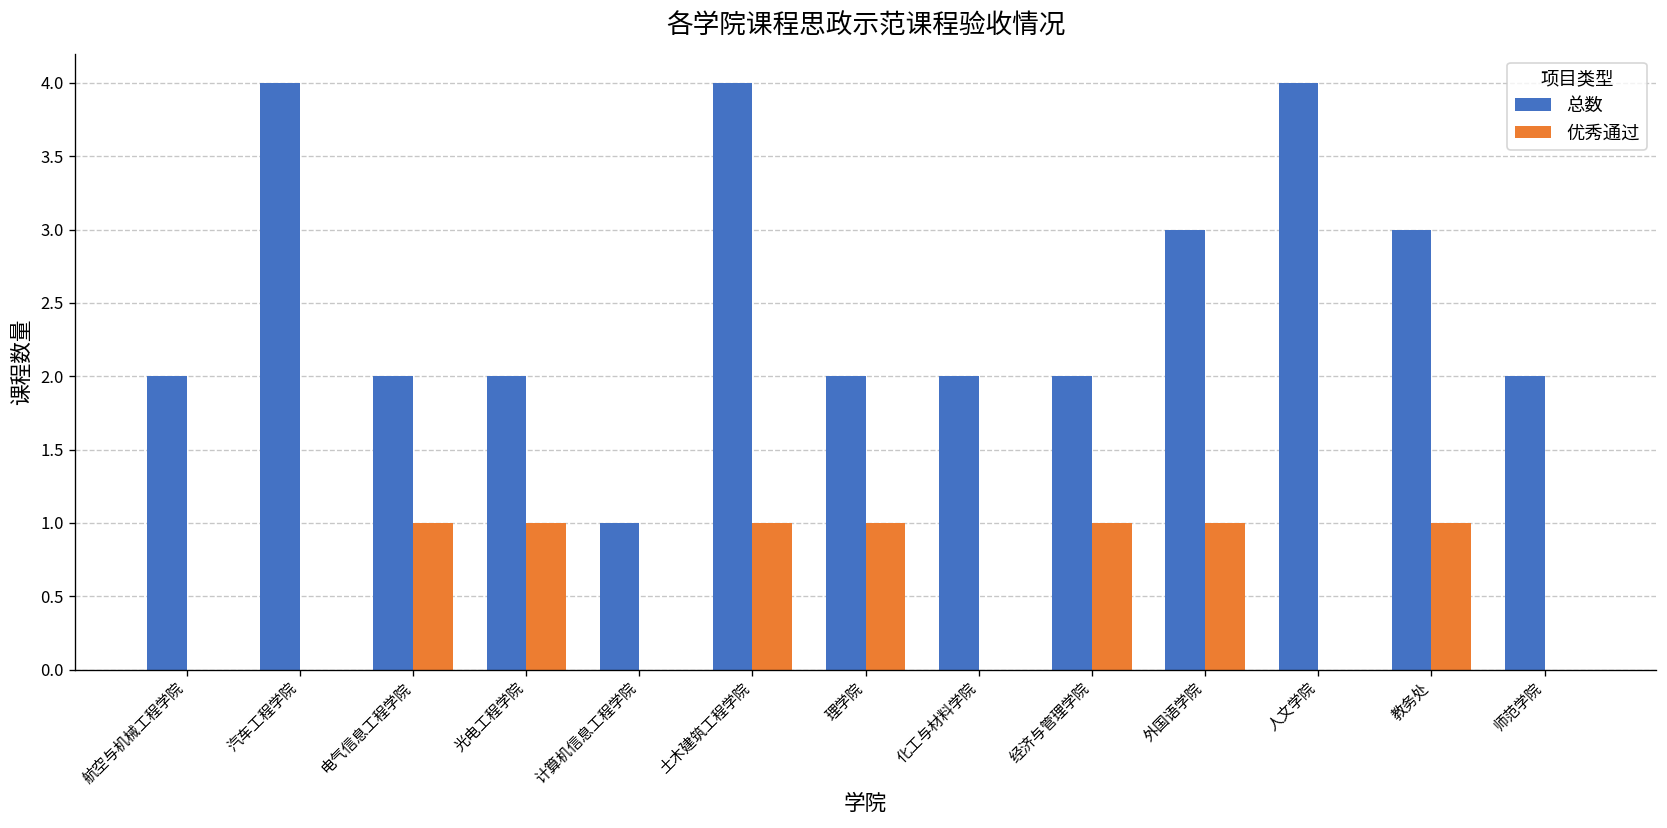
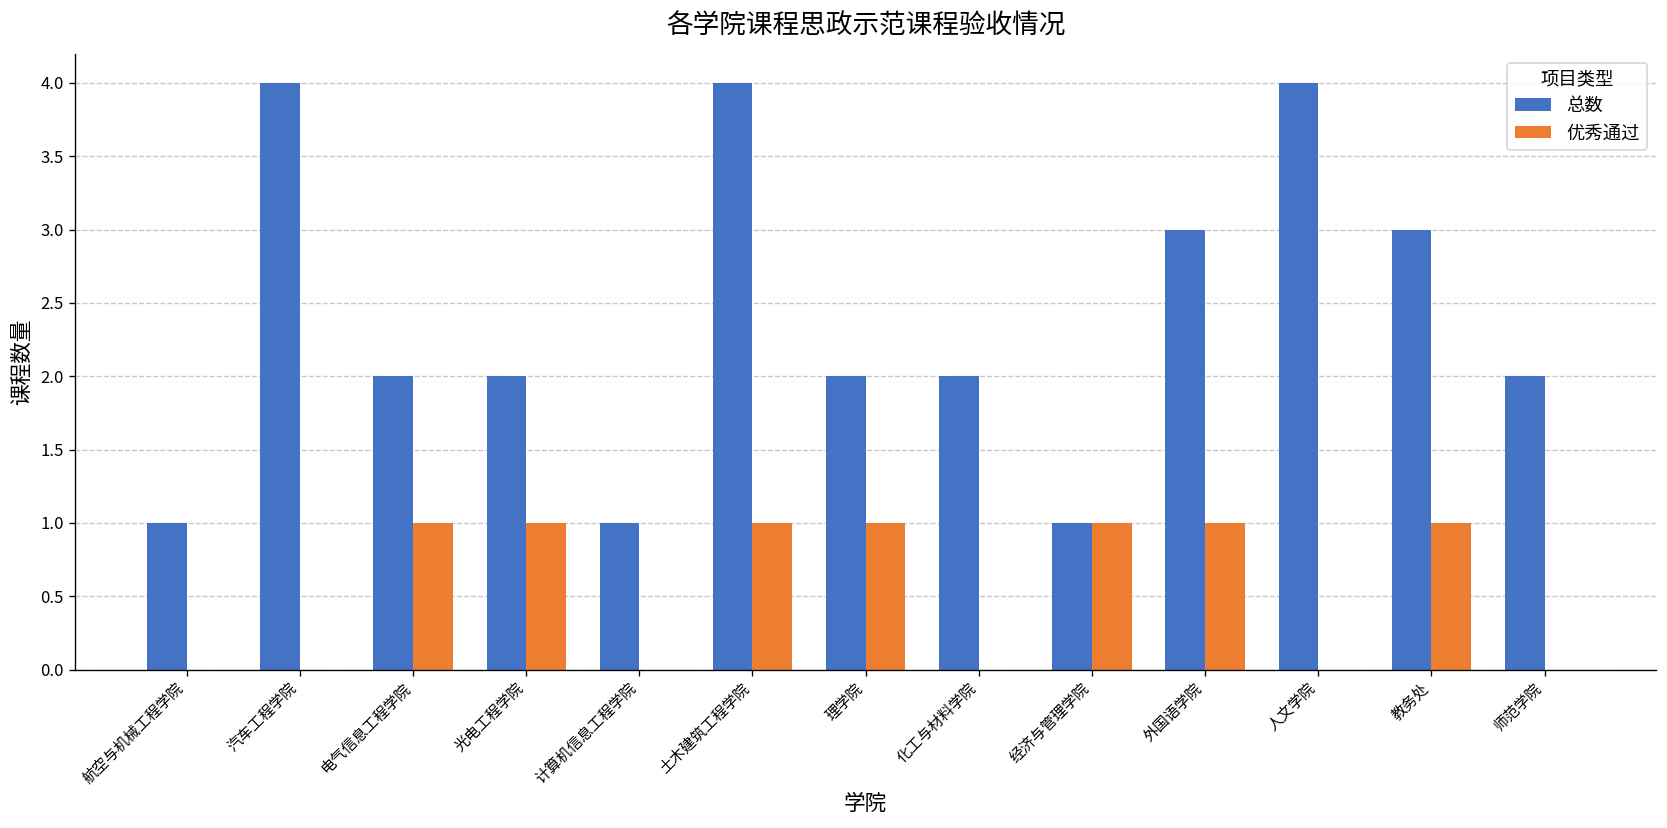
总数, 航空与机械工程学院: 2 -> 1
总数, 经济与管理学院: 2 -> 1
